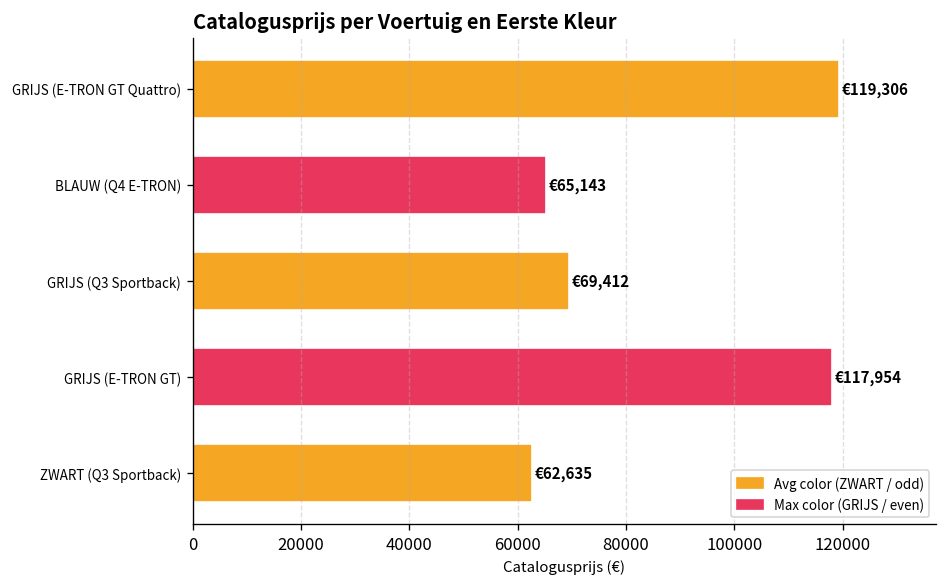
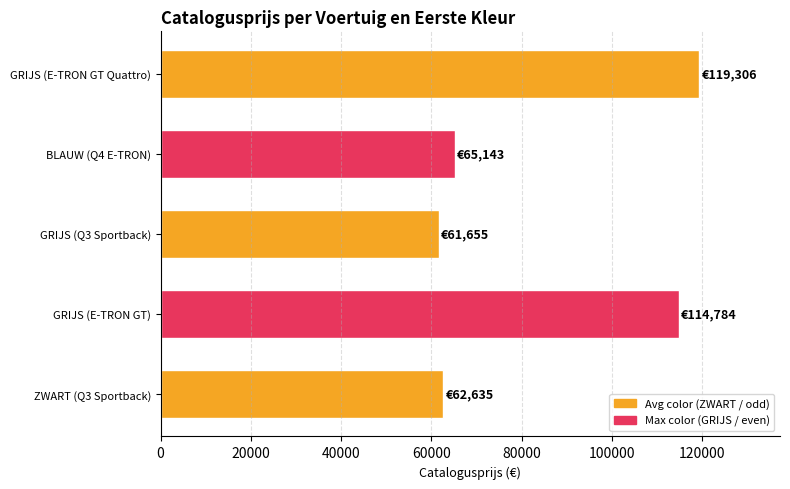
GRIJS (Q3 Sportback): €69,412 -> €61,655
GRIJS (E-TRON GT): €117,954 -> €114,784
